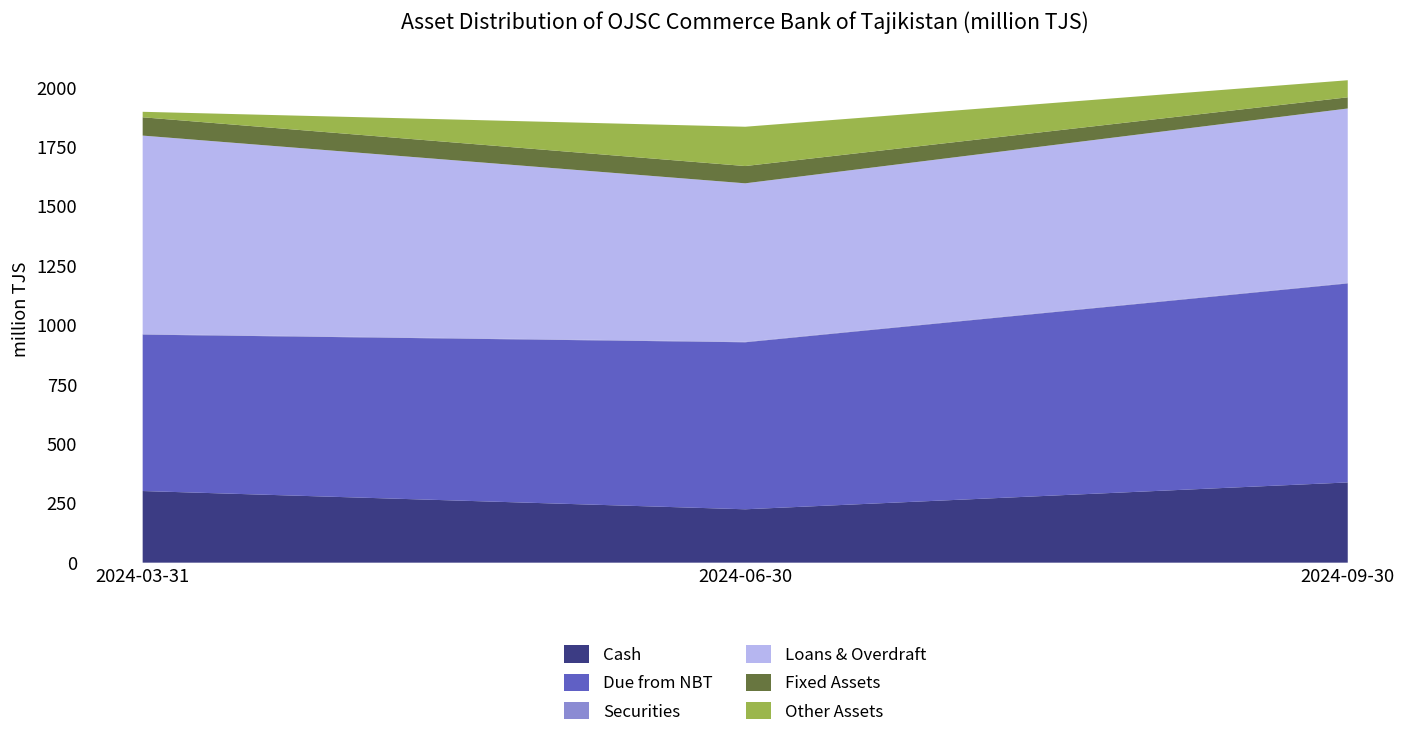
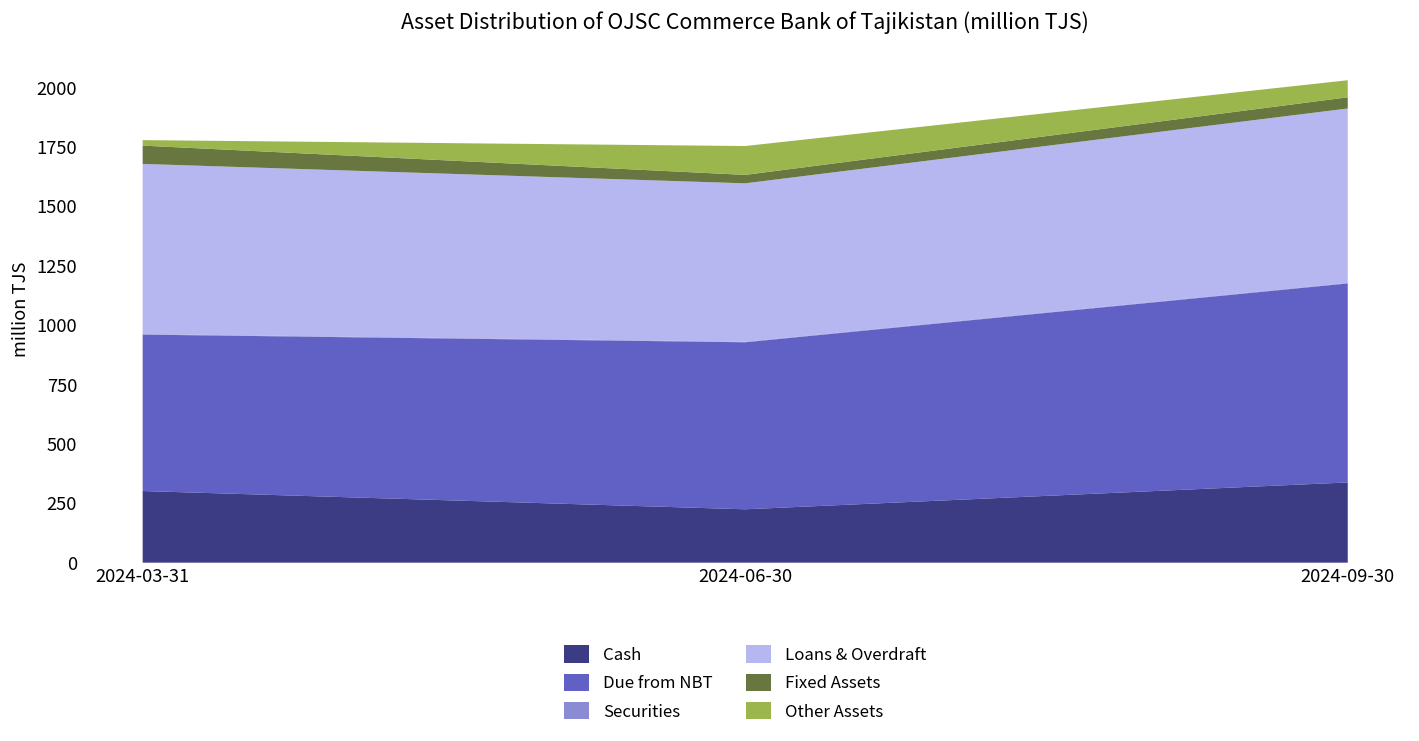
Loans & Overdraft, 2024-03-31: 840 -> 720
Fixed Assets, 2024-06-30: 70 -> 40
Other Assets, 2024-06-30: 170 -> 120
